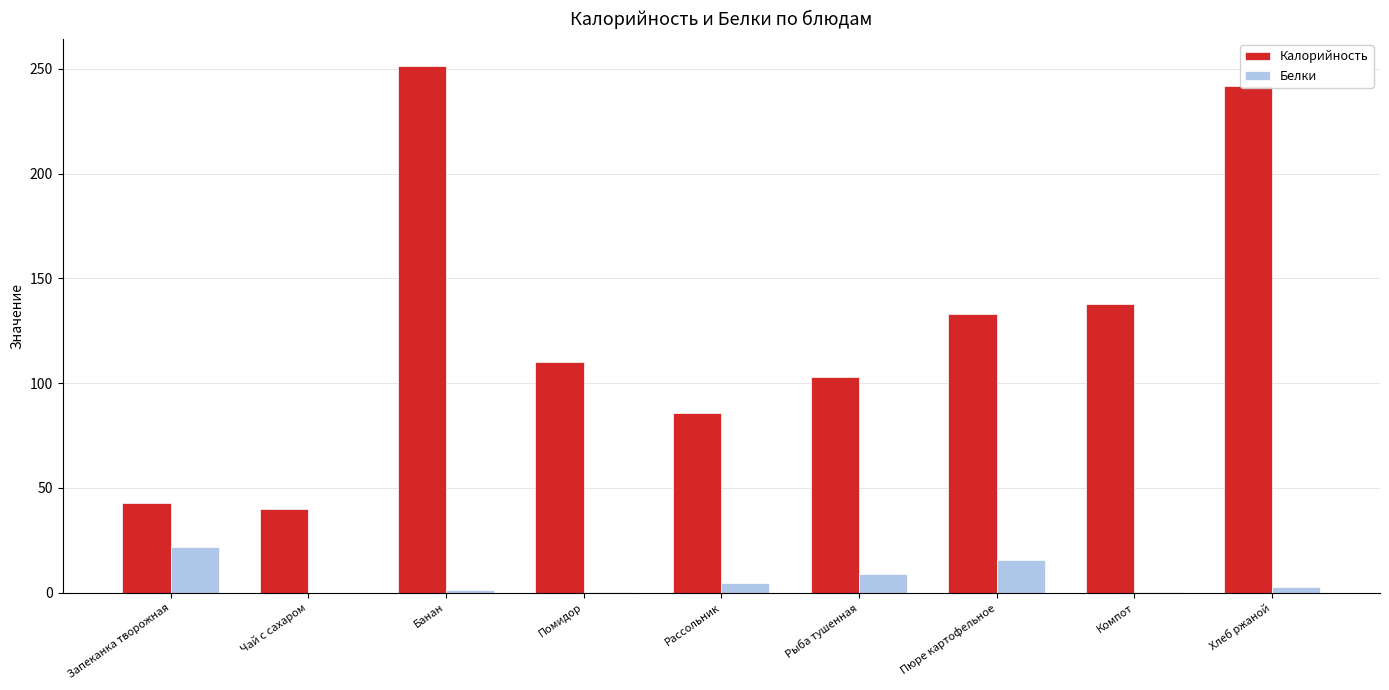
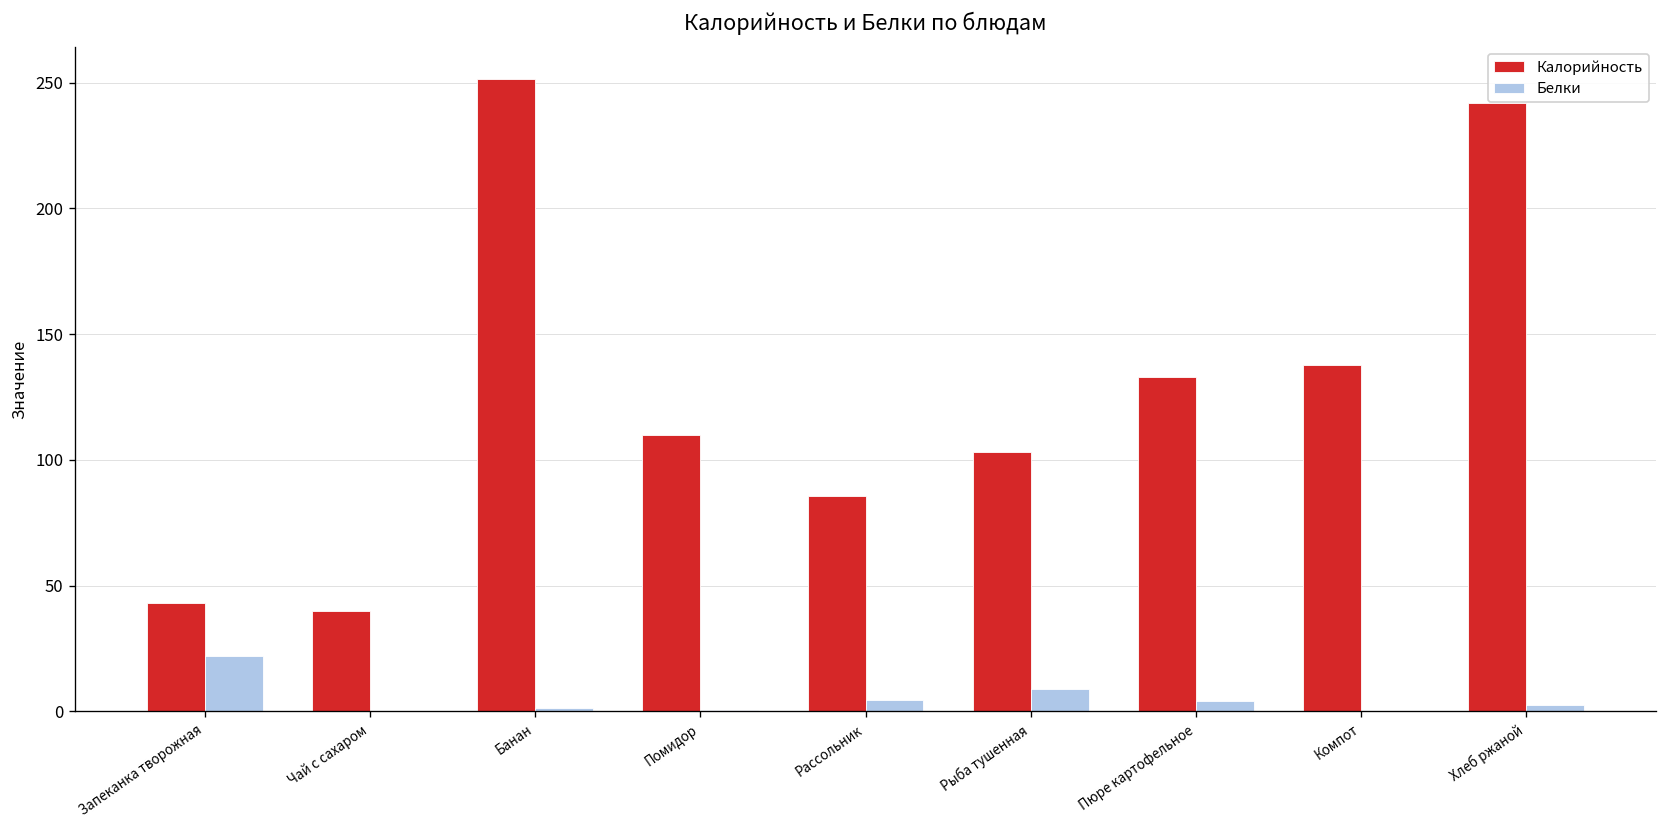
Белки, Пюре картофельное: 16 -> 4
